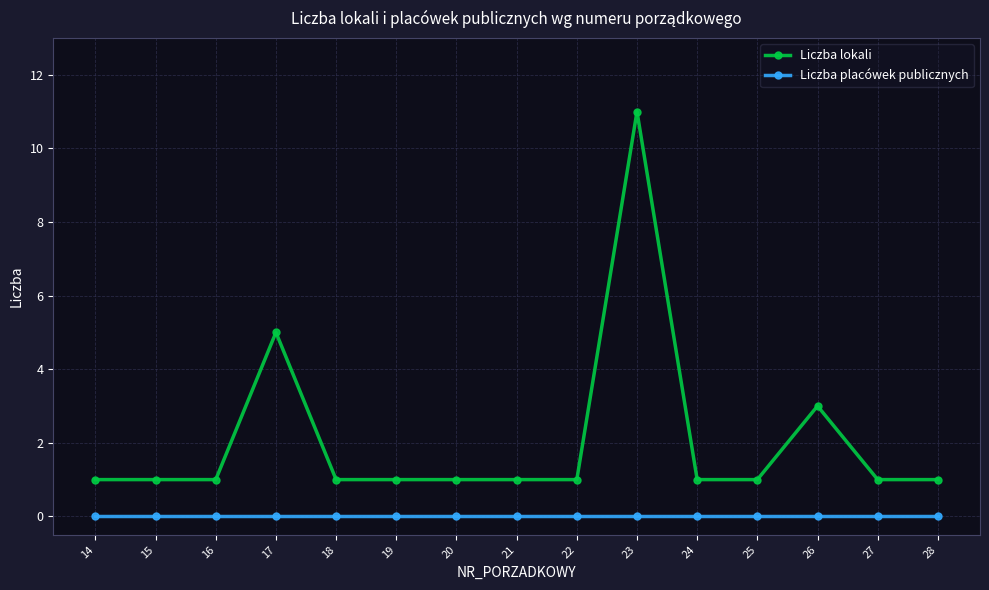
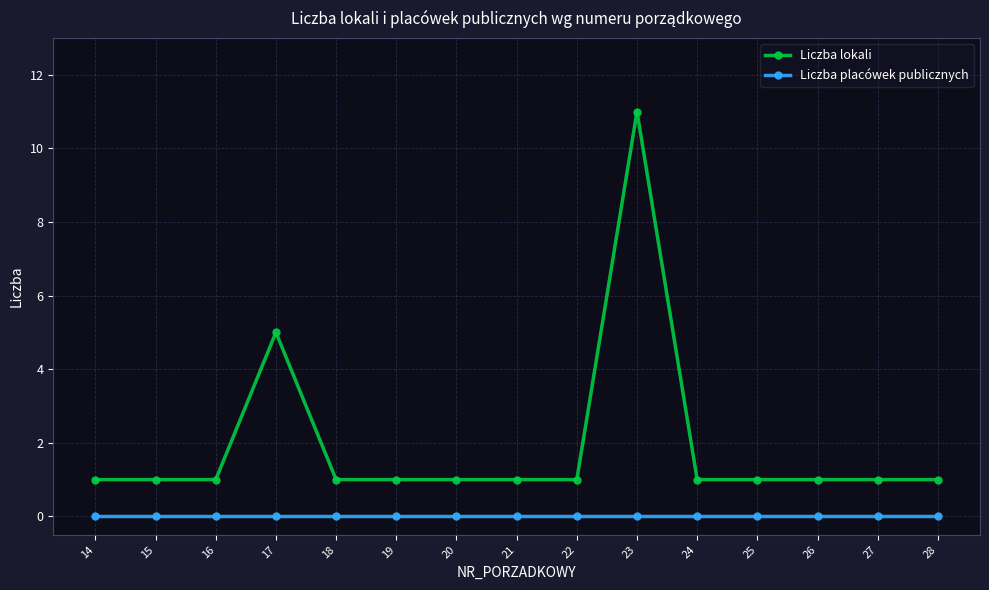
Liczba lokali, 26: 3 -> 1
